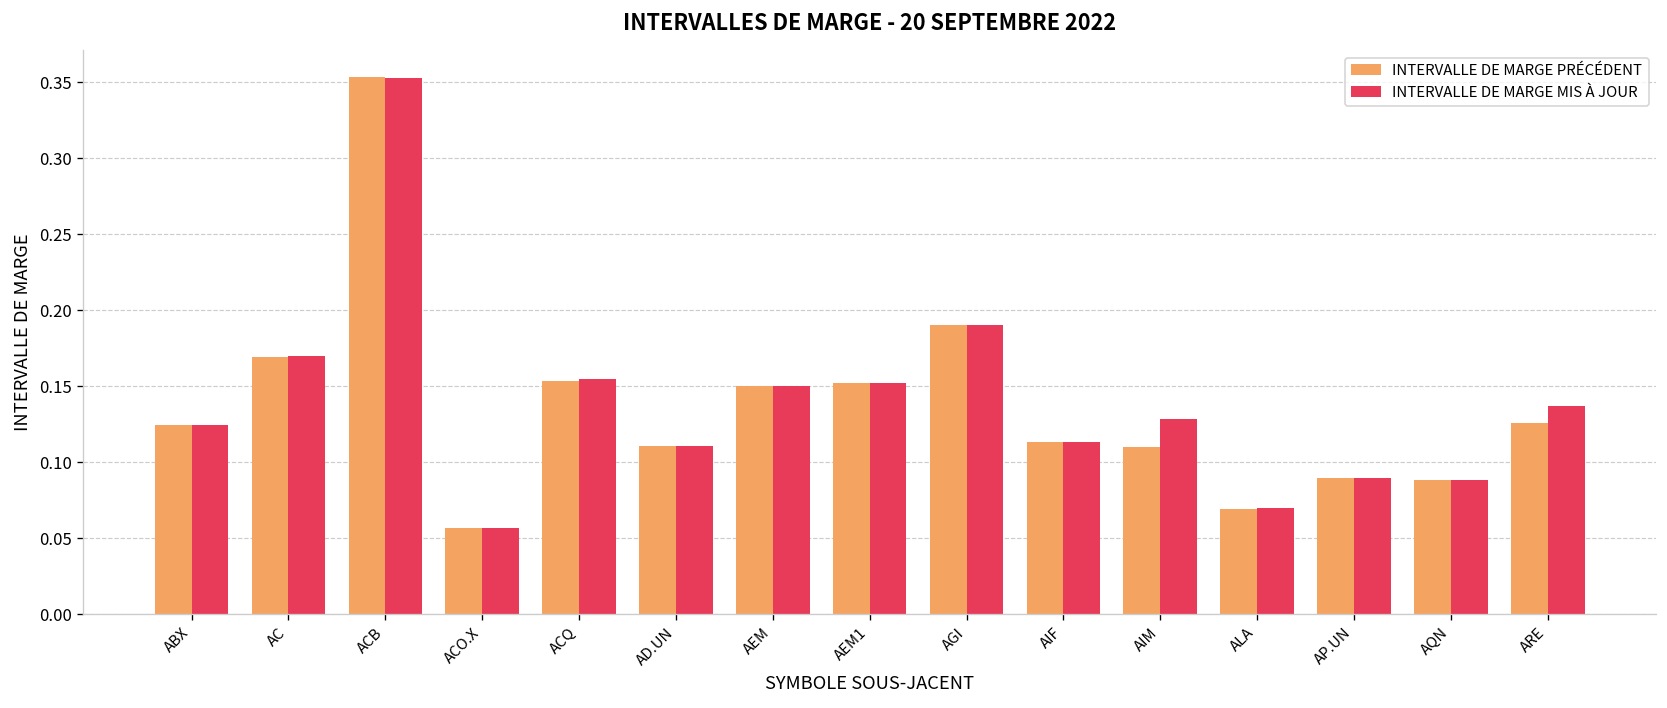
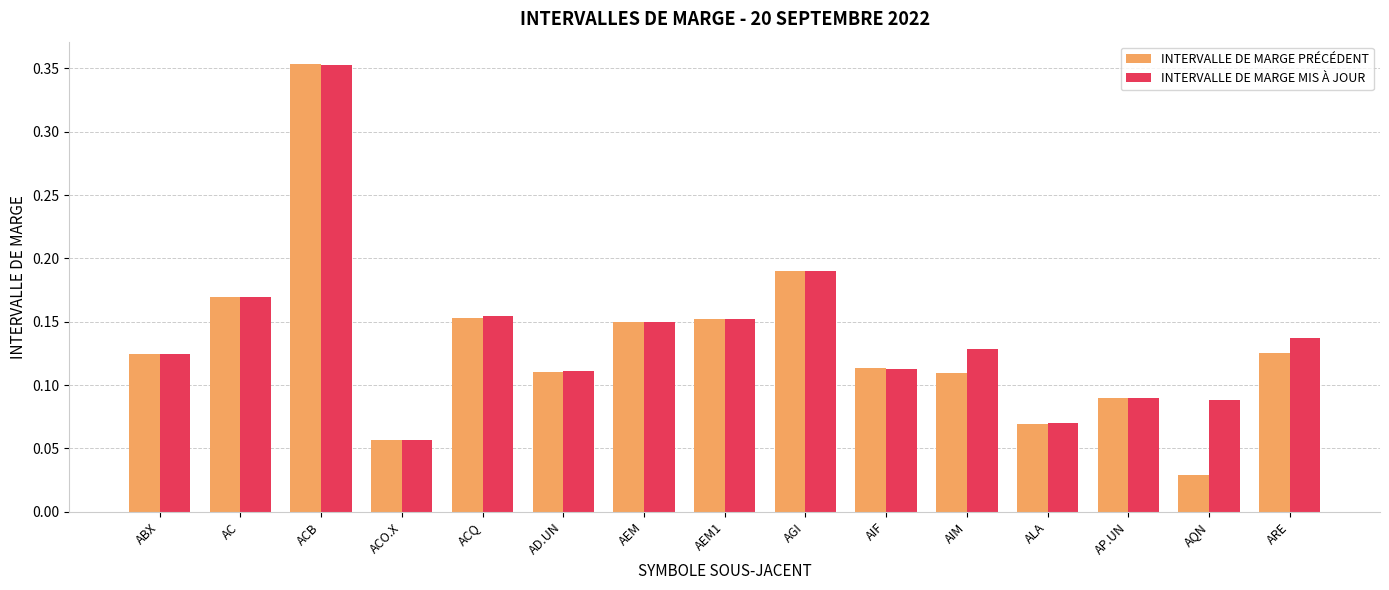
INTERVALLE DE MARGE PRÉCÉDENT, AQN: 0.088 -> 0.029
